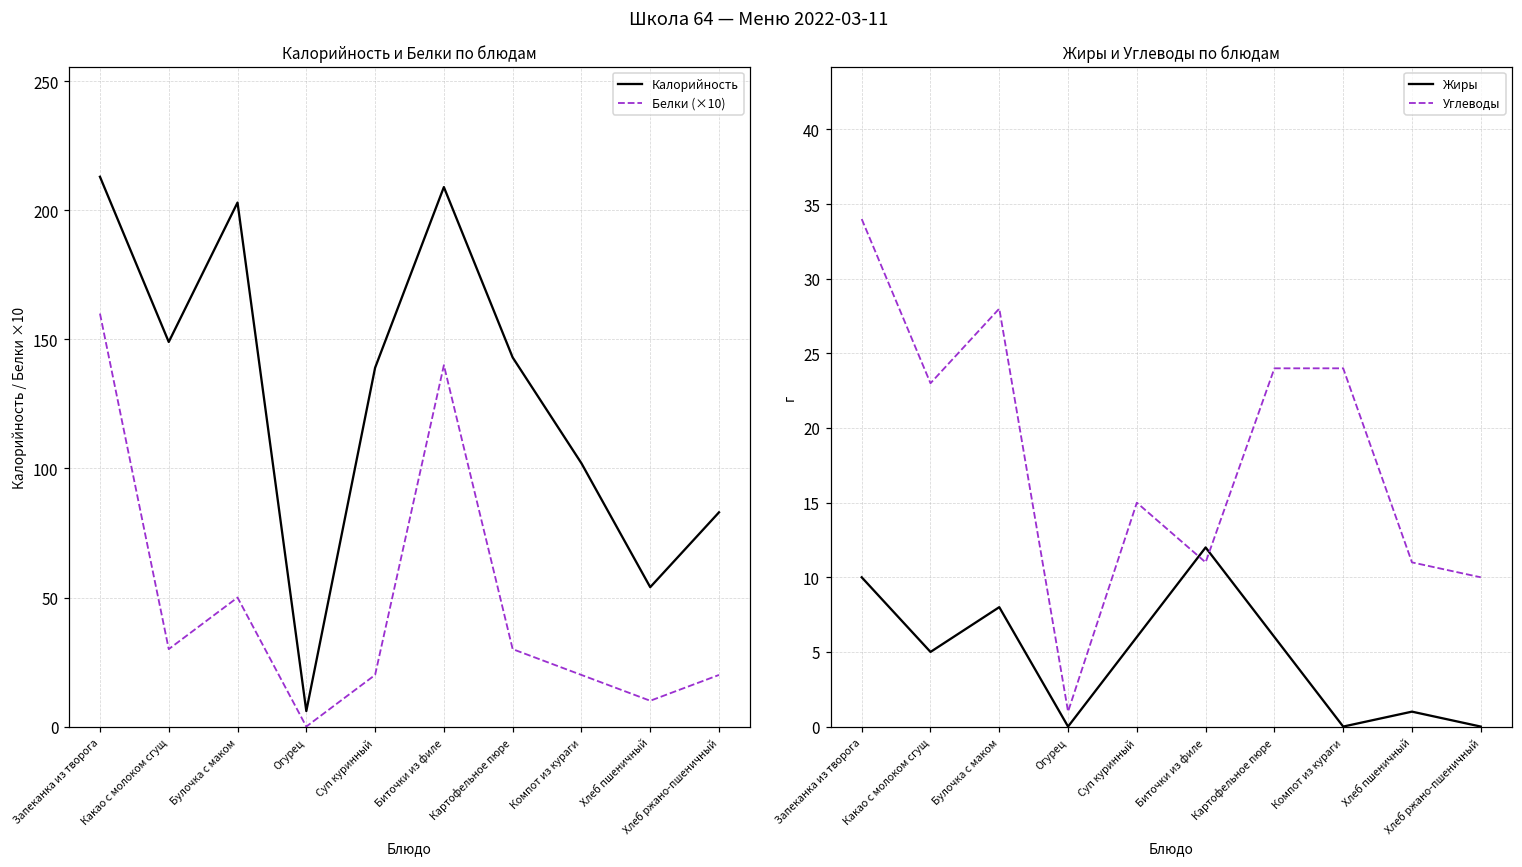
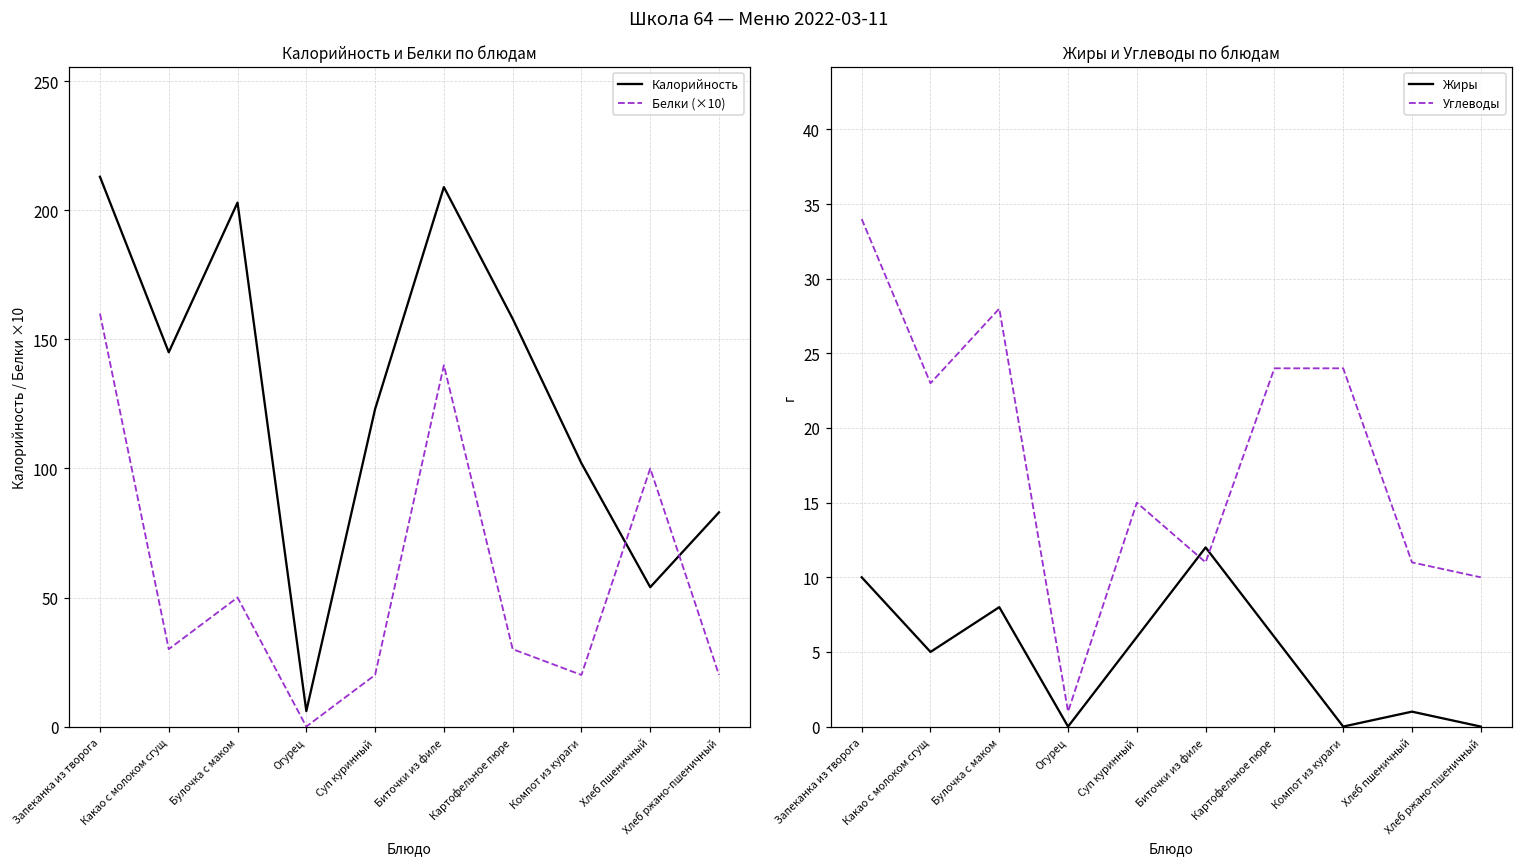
Калорийность и Белки по блюдам, Калорийность, Какао с молоком сгущ: 149 -> 145
Калорийность и Белки по блюдам, Калорийность, Суп куринный: 139 -> 123
Калорийность и Белки по блюдам, Калорийность, Картофельное пюре: 143 -> 158
Калорийность и Белки по блюдам, Белки (×10), Хлеб пшеничный: 10 -> 100
